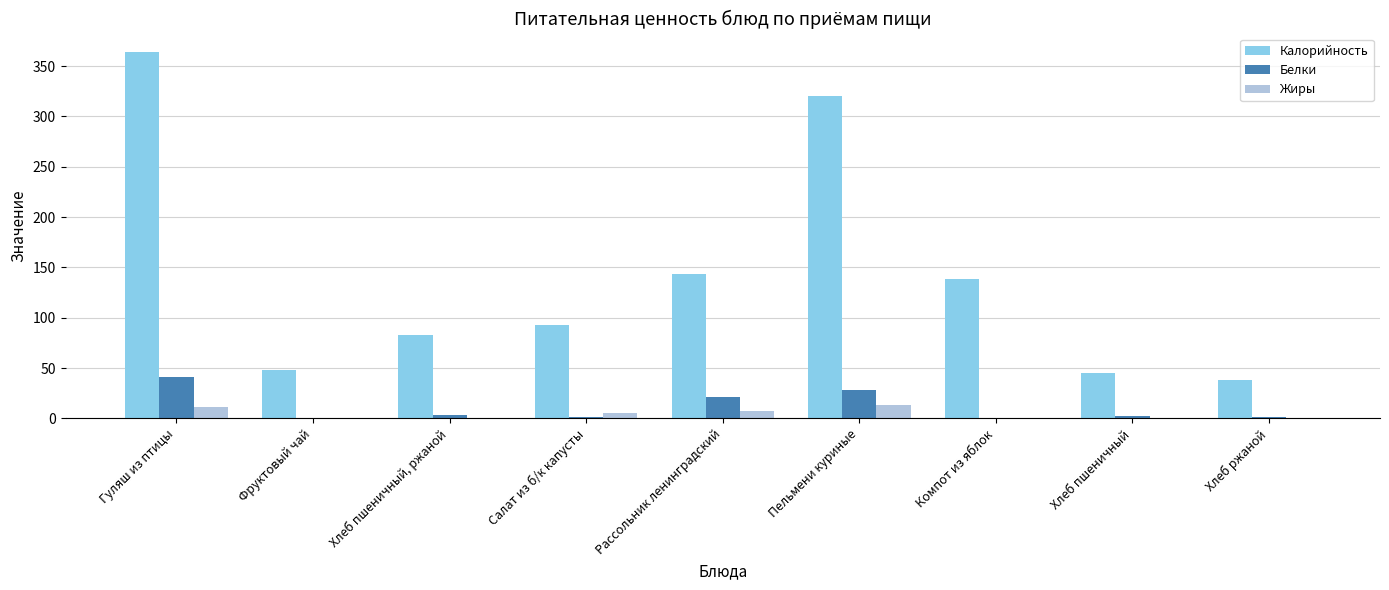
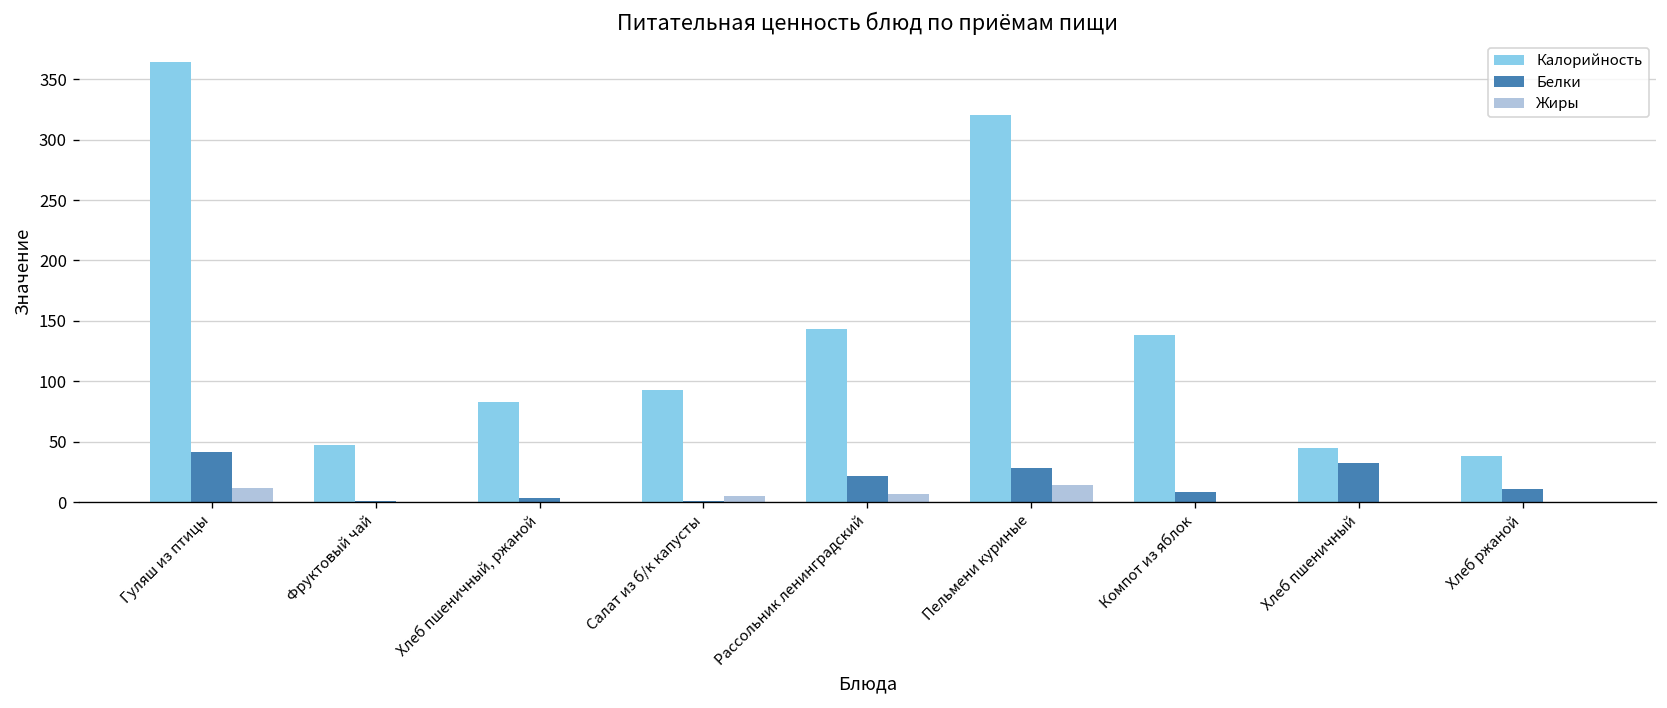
Белки, Компот из яблок: 0 -> 8
Белки, Хлеб пшеничный: 2 -> 32
Белки, Хлеб ржаной: 1 -> 11
